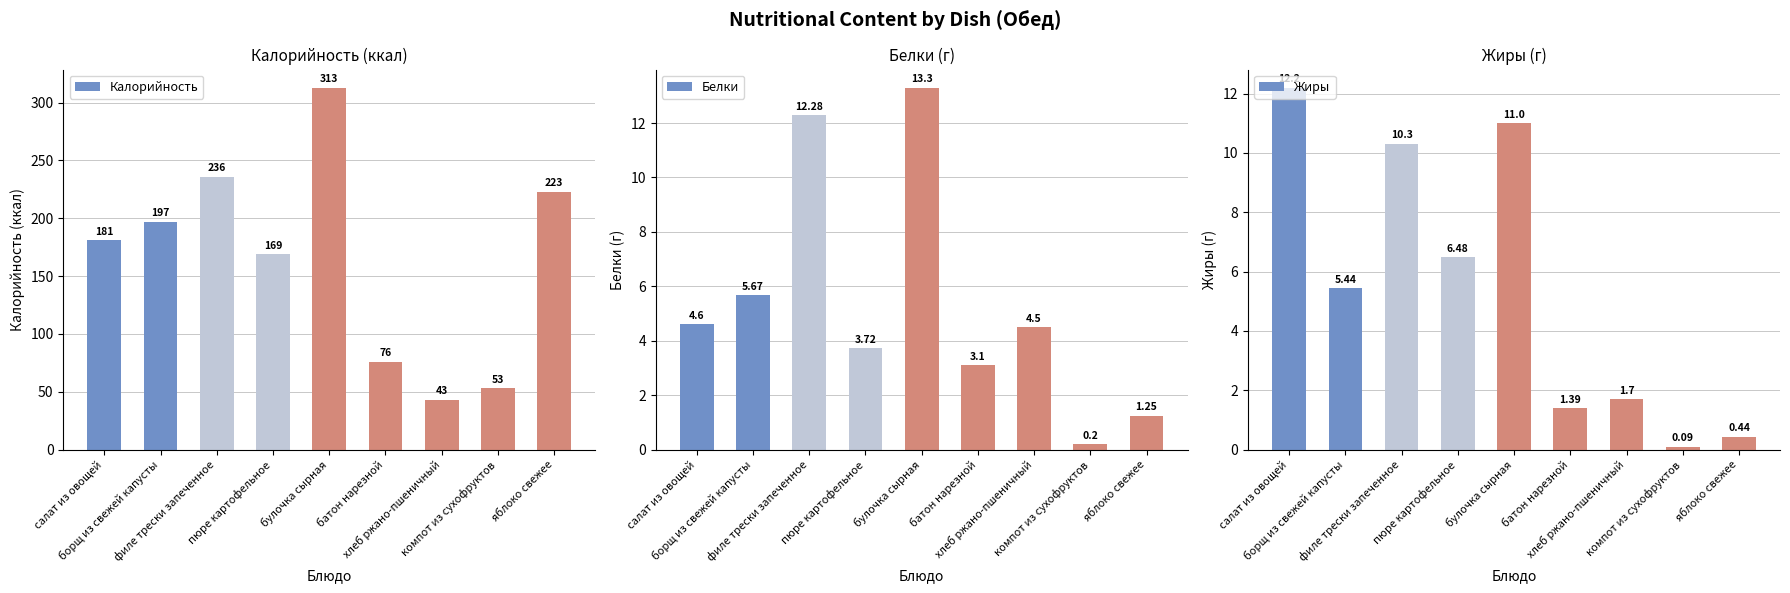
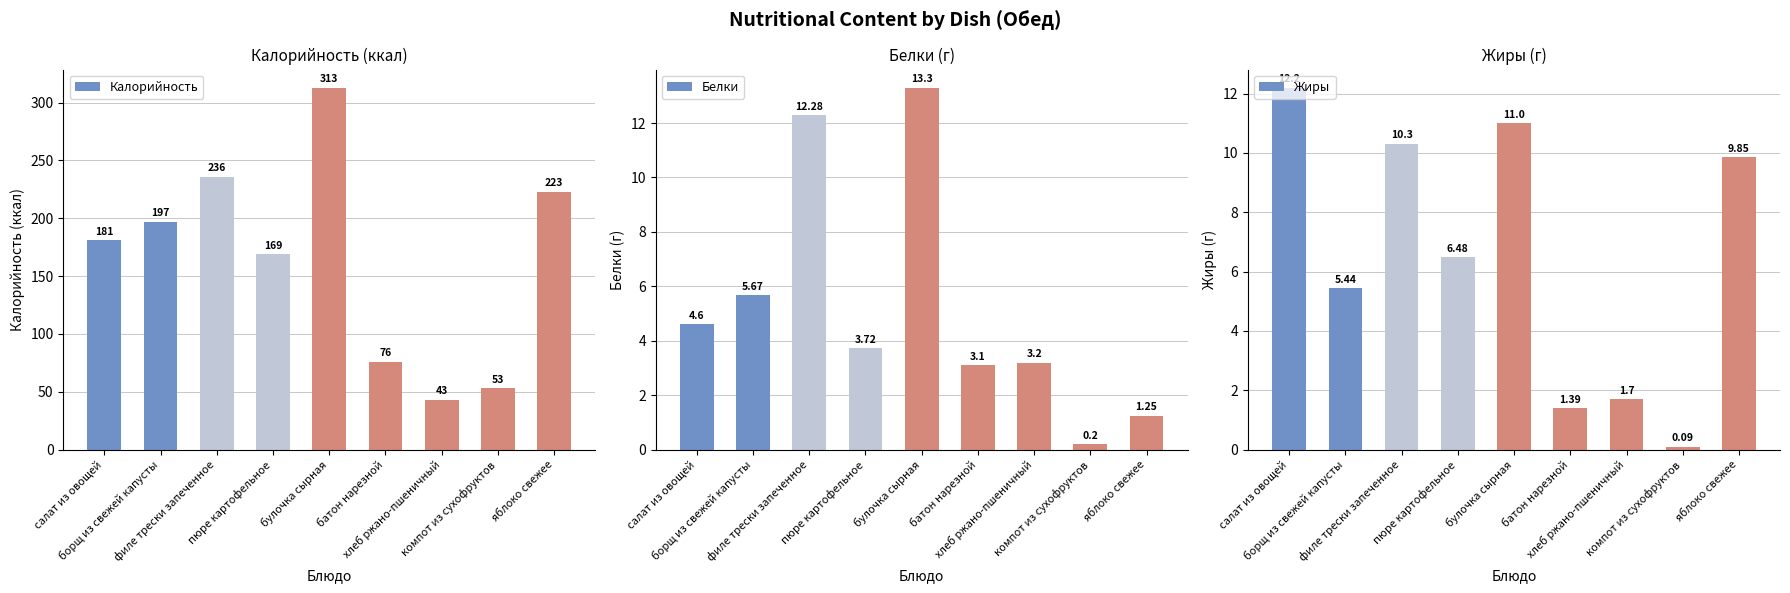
Белки (г), хлеб ржано-пшеничный: 4.5 -> 3.2
Жиры (г), яблоко свежее: 0.44 -> 9.85
